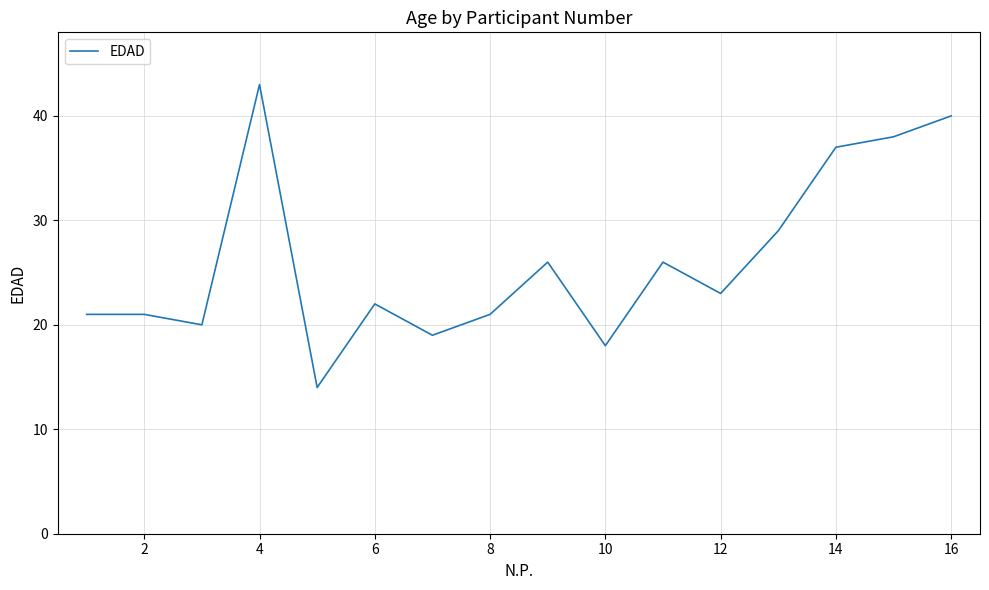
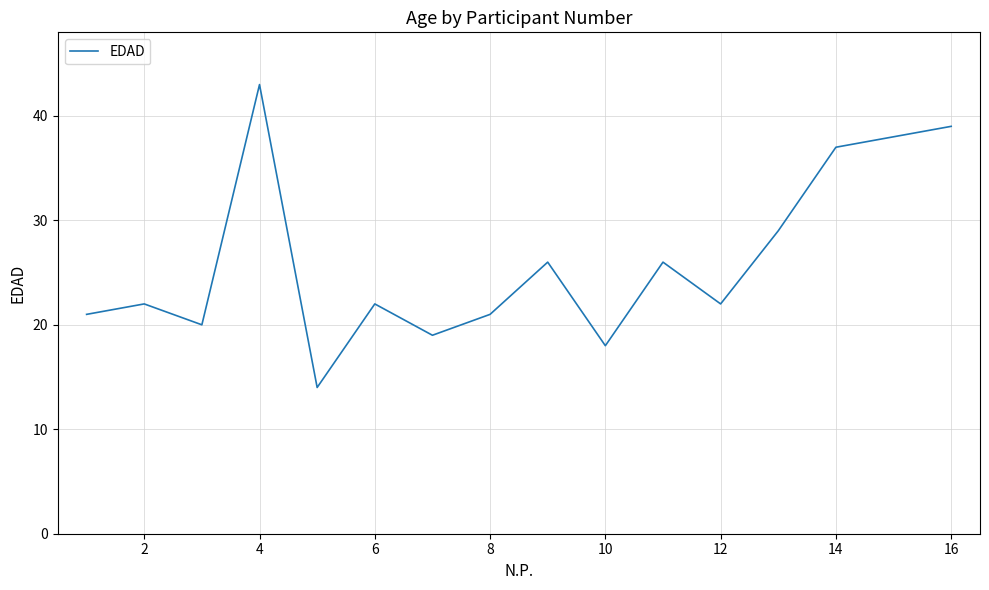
2: 21 -> 22
12: 23 -> 22
16: 40 -> 39
